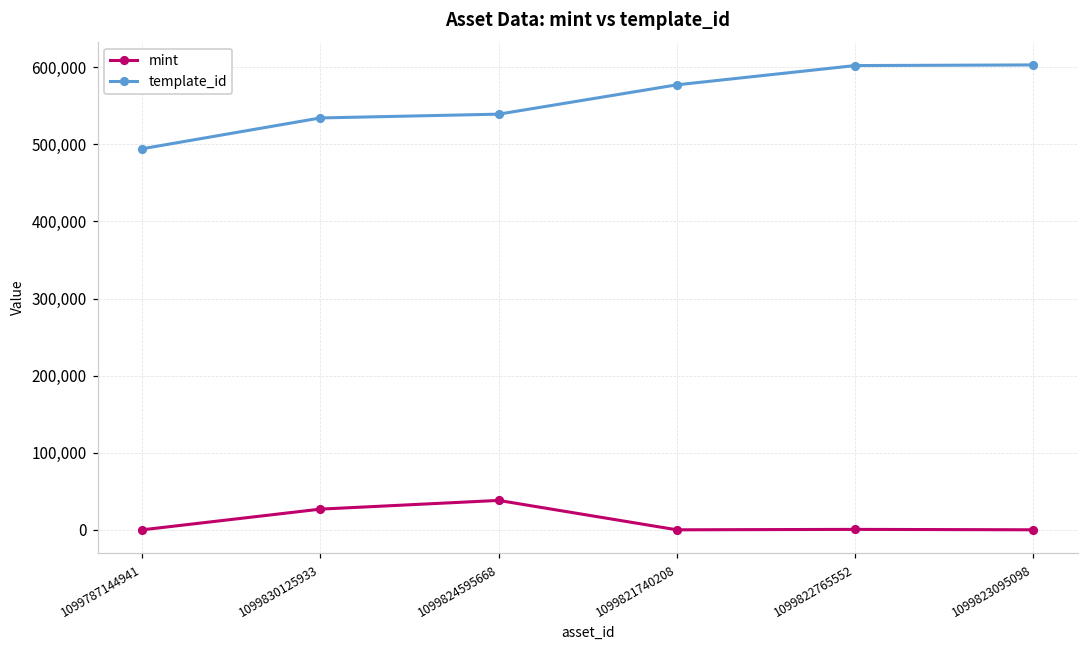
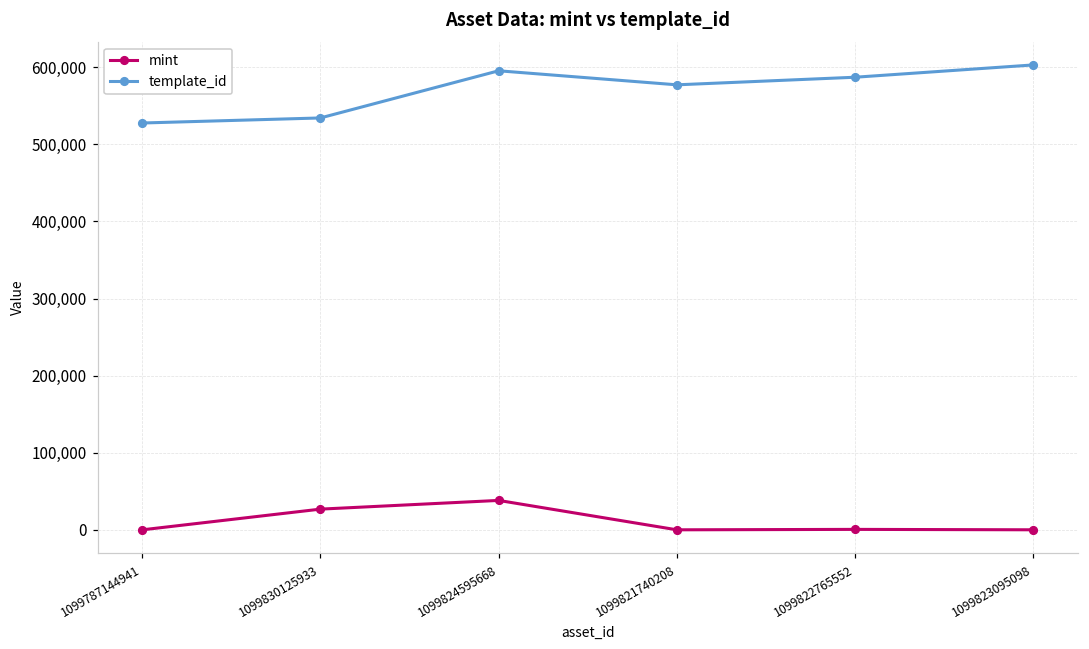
template_id, 1099787144941: 490,000 -> 530,000
template_id, 1099824595668: 540,000 -> 600,000
template_id, 1099822765552: 600,000 -> 590,000
